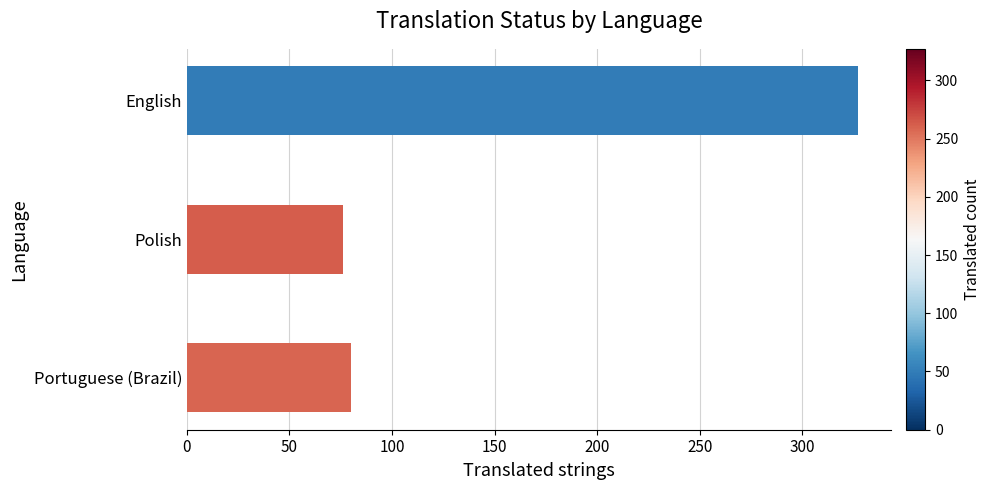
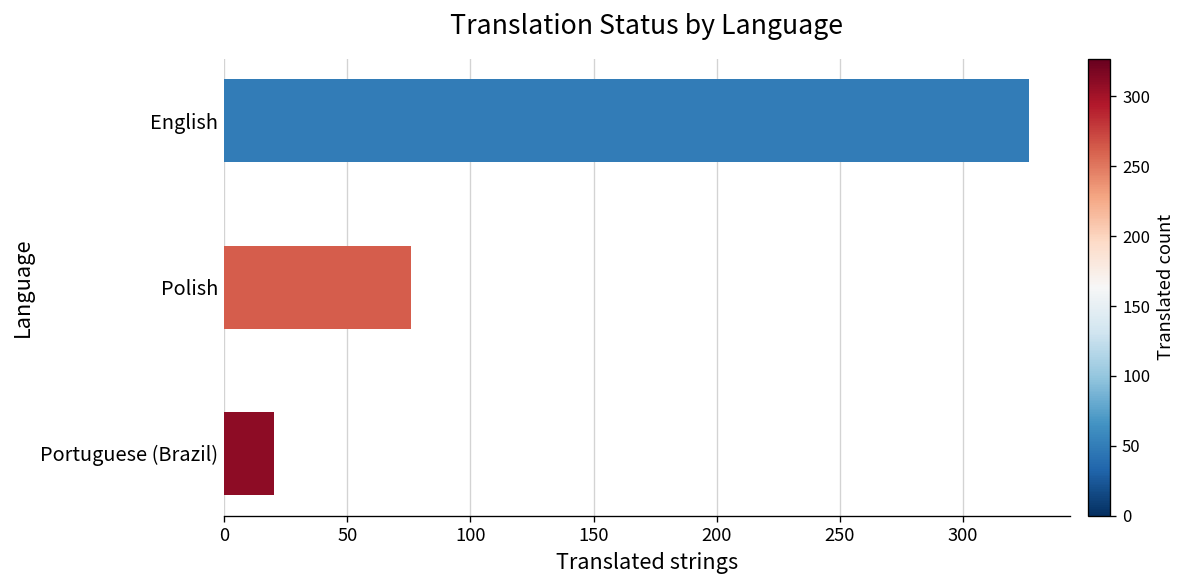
Portuguese (Brazil): 80 -> 20
